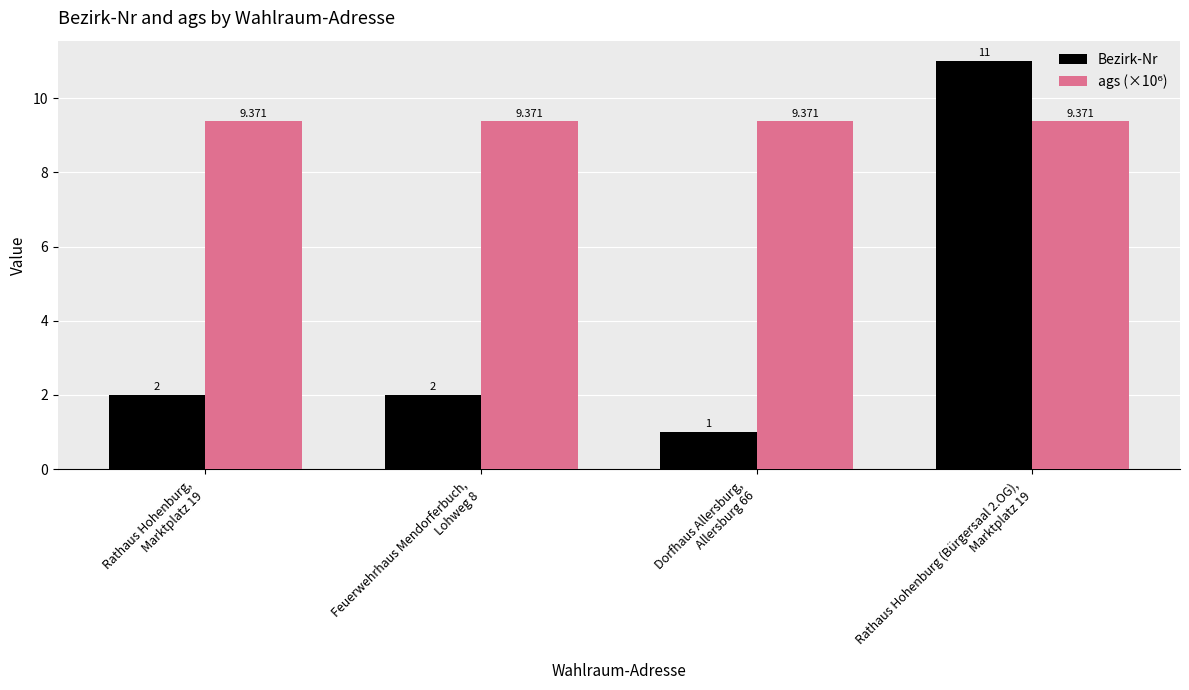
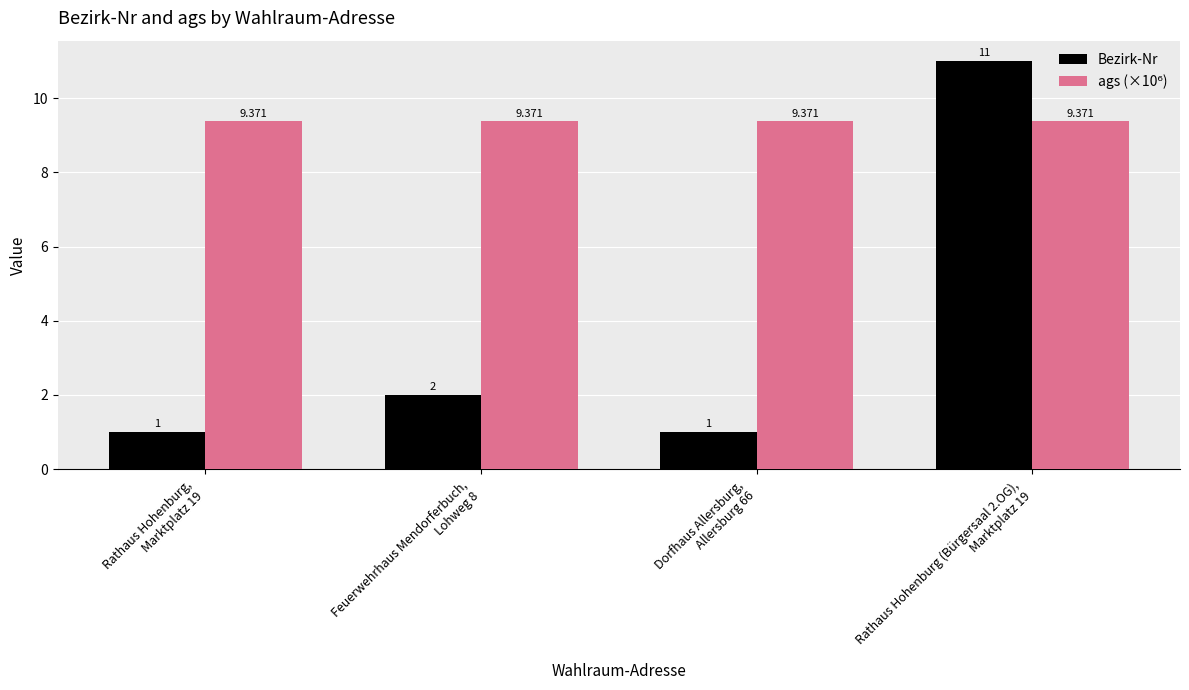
Bezirk-Nr, Rathaus Hohenburg, Marktplatz 19: 2 -> 1
